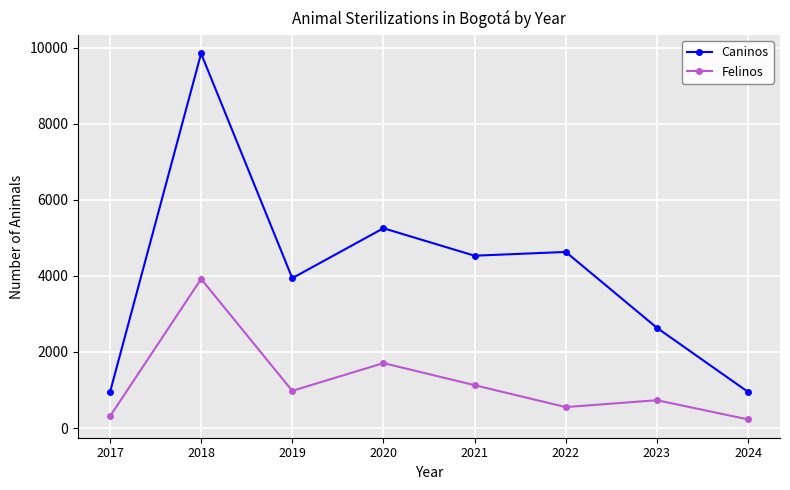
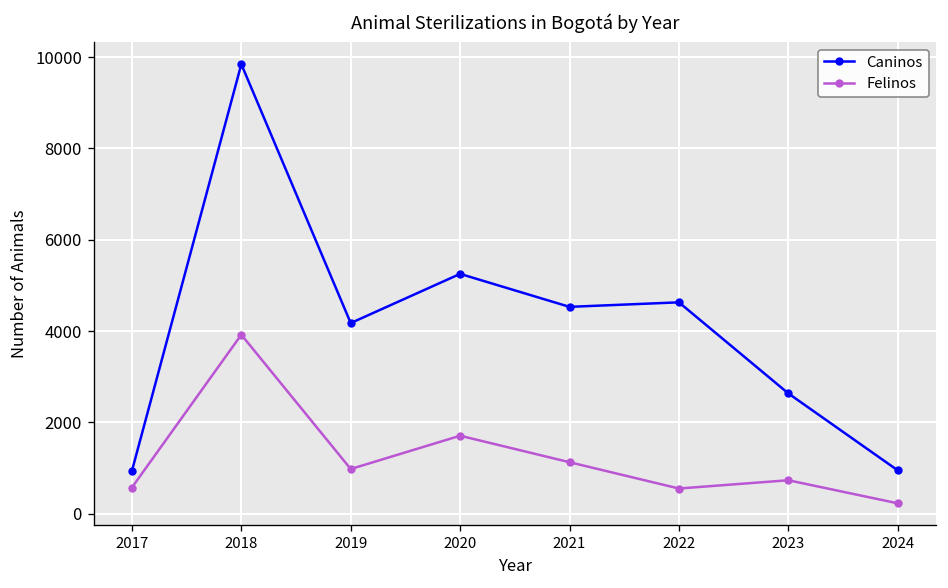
Felinos, 2017: 300 -> 600
Caninos, 2019: 3900 -> 4200
